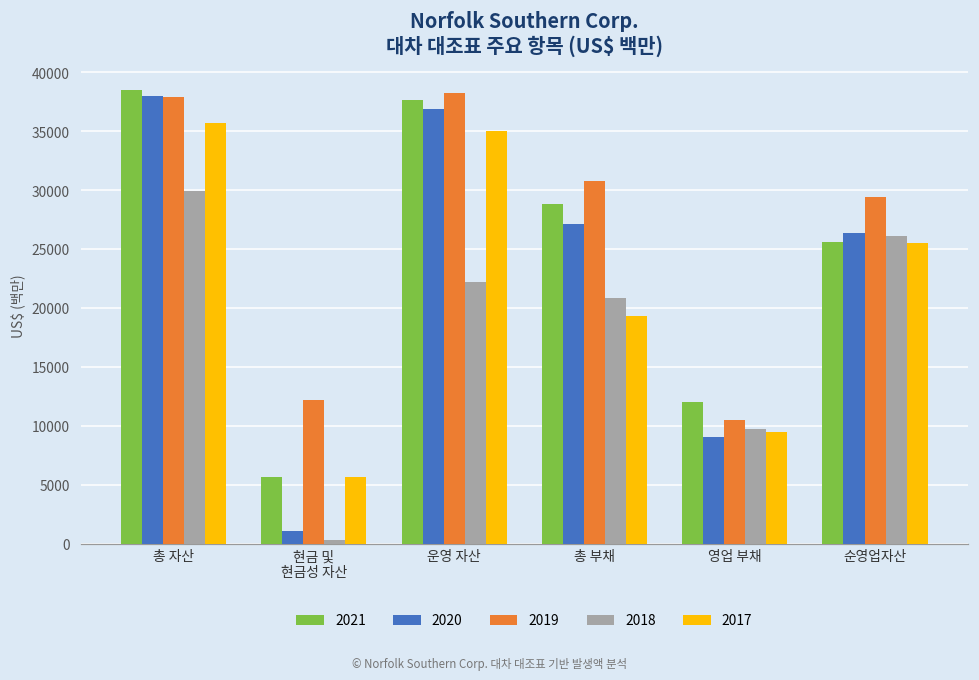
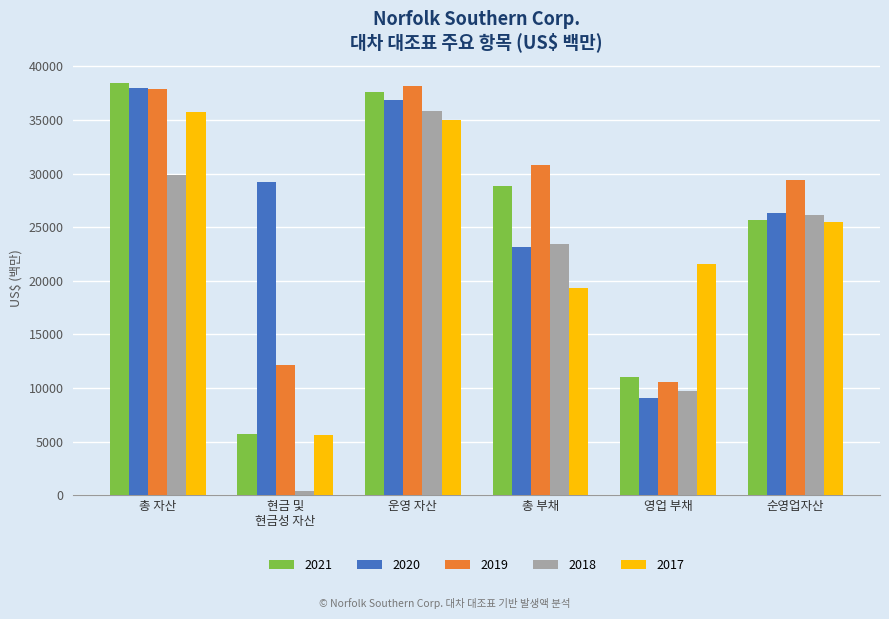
2020, 현금 및 현금성 자산: 1100 -> 29200
2018, 운영 자산: 22200 -> 35900
2020, 총 부채: 27200 -> 23200
2018, 총 부채: 20900 -> 23500
2021, 영업 부채: 12000 -> 11000
2017, 영업 부채: 9500 -> 21600
